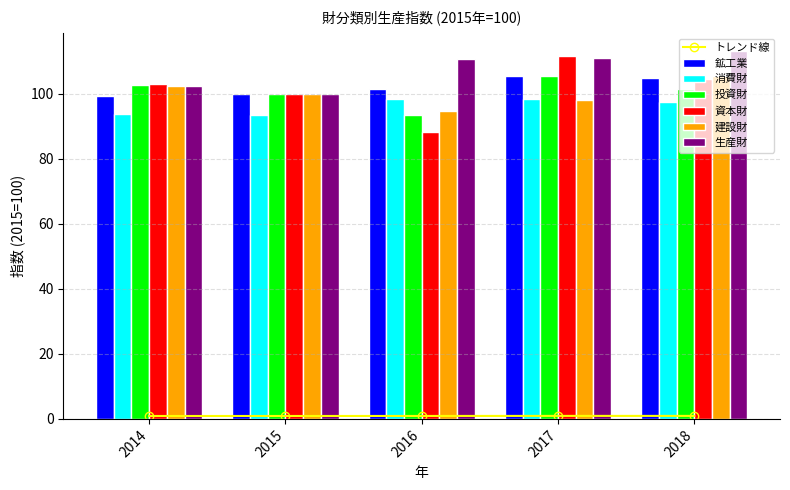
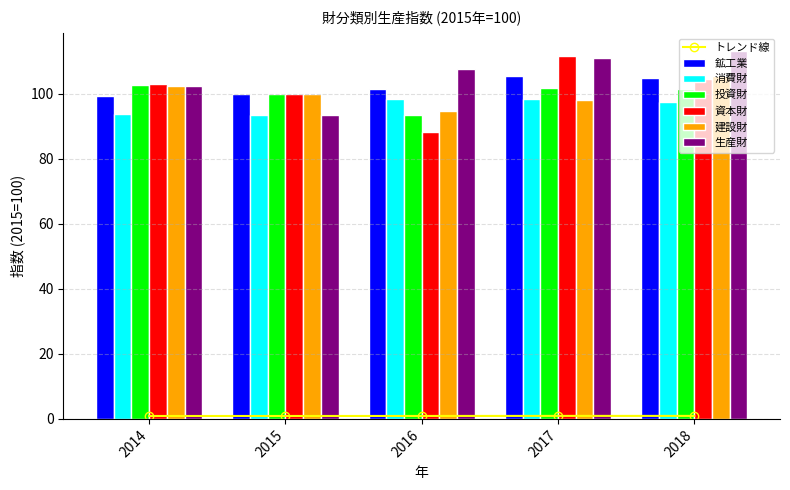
生産財, 2015: 100 -> 94
生産財, 2016: 111 -> 108
投資財, 2017: 105 -> 102
